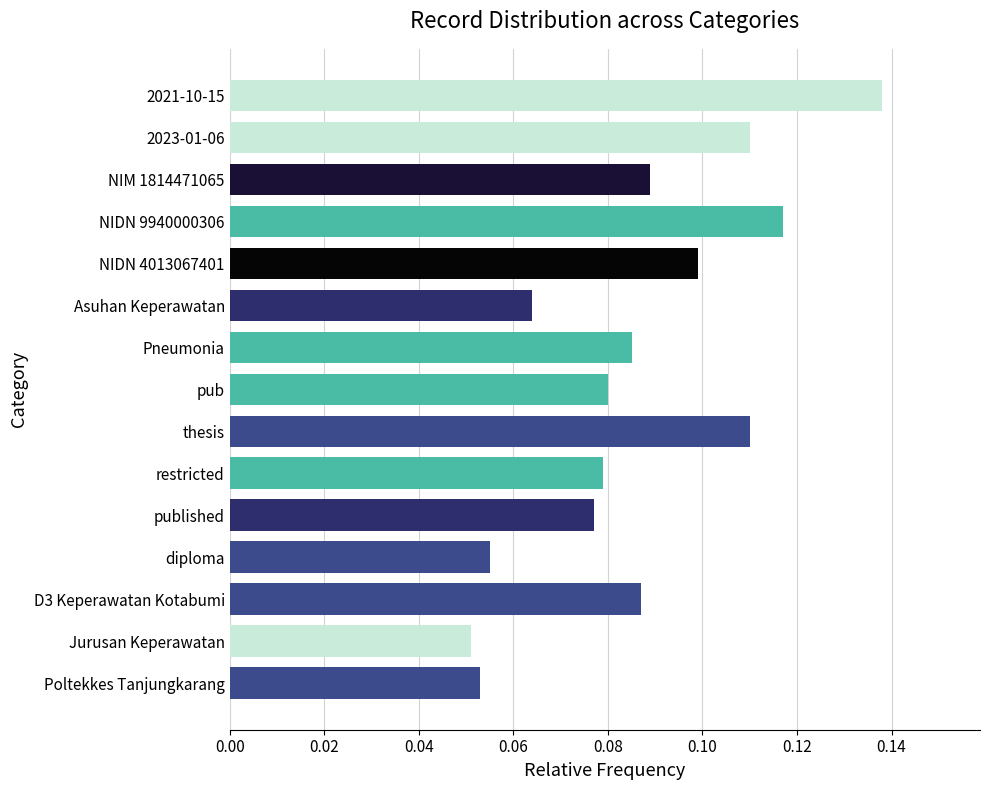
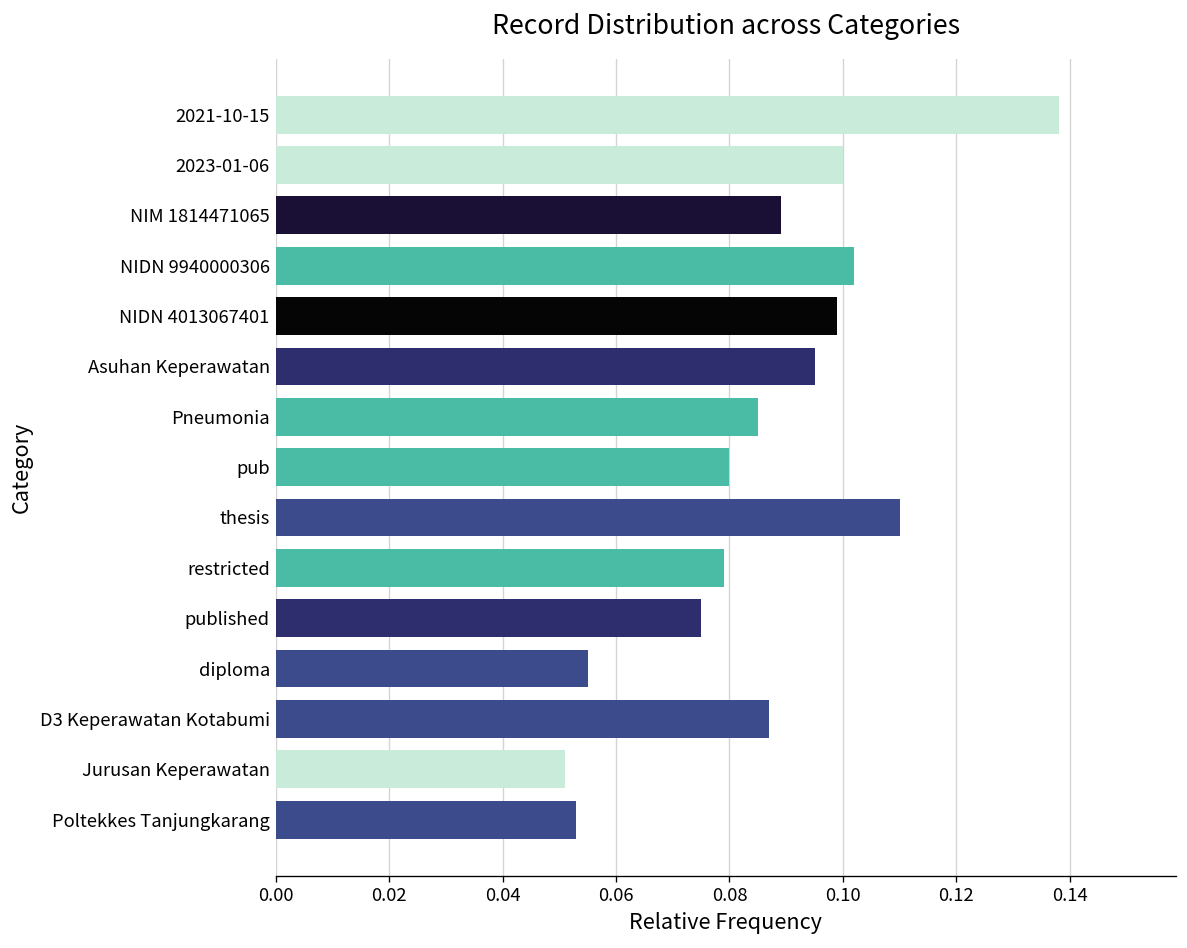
2023-01-06: 0.11 -> 0.10
NIDN 9940000306: 0.117 -> 0.102
Asuhan Keperawatan: 0.064 -> 0.095
published: 0.077 -> 0.075
